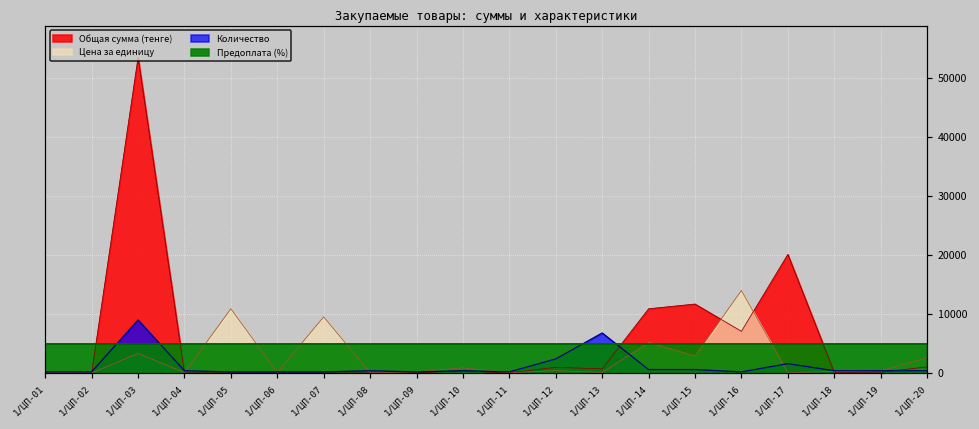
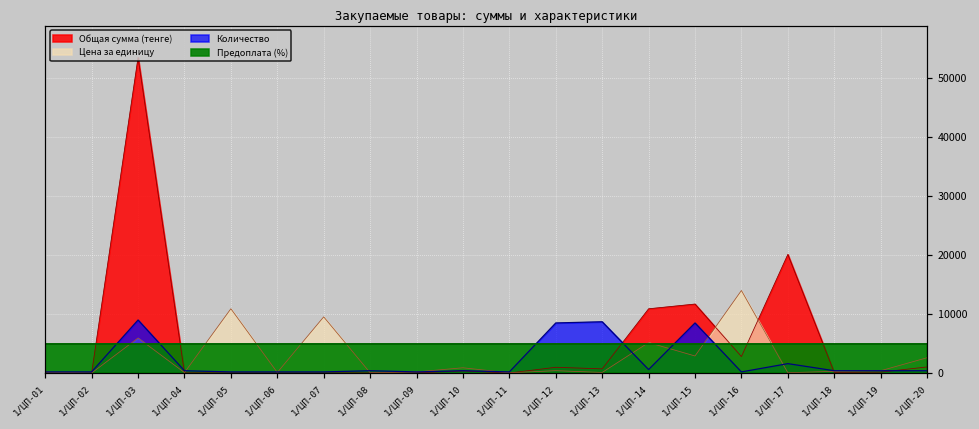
Цена за единицу, 1/ЦП-03: 3000 -> 6000
Количество, 1/ЦП-12: 2000 -> 9000
Количество, 1/ЦП-13: 7000 -> 9000
Количество, 1/ЦП-15: 1000 -> 9000
Общая сумма (тенге), 1/ЦП-16: 7000 -> 3000
